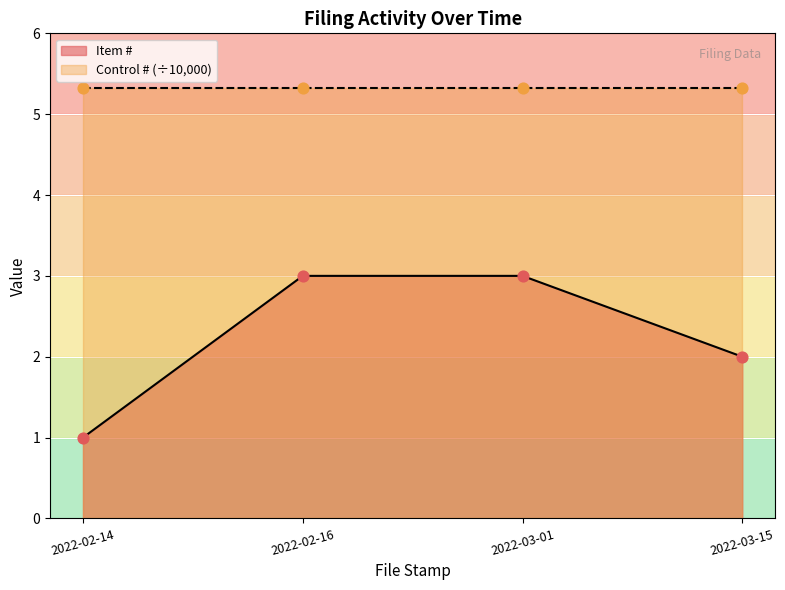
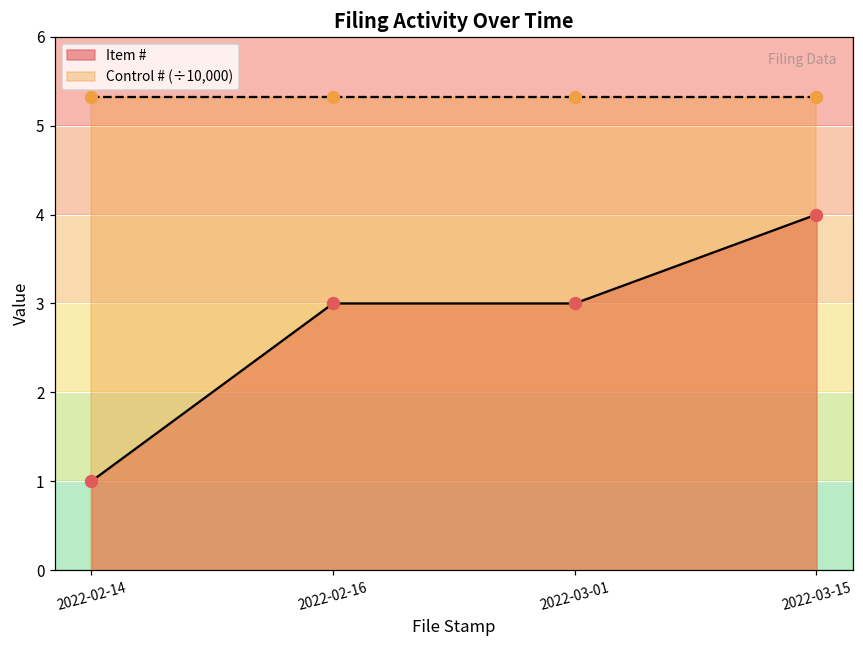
Item #, 2022-03-15: 2 -> 4
